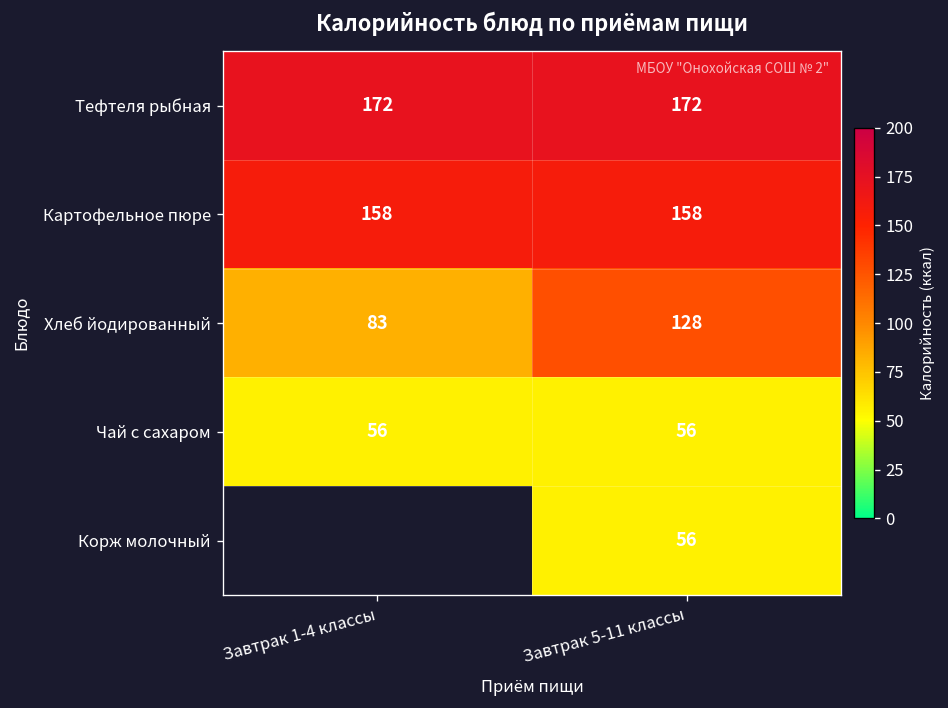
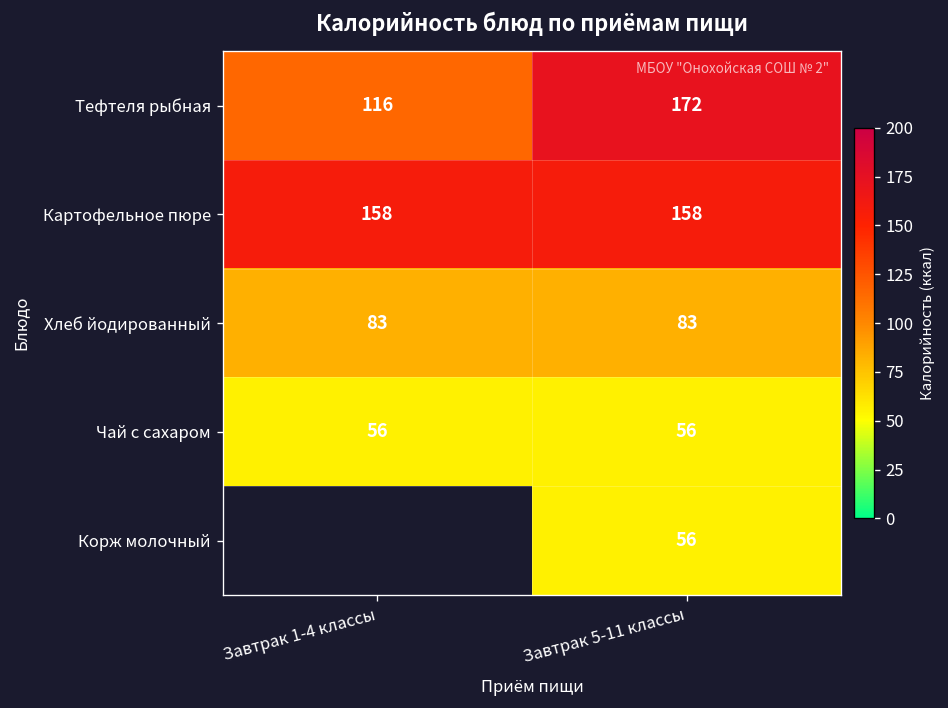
Тефтеля рыбная, Завтрак 1-4 классы: 172 -> 116
Хлеб йодированный, Завтрак 5-11 классы: 128 -> 83
